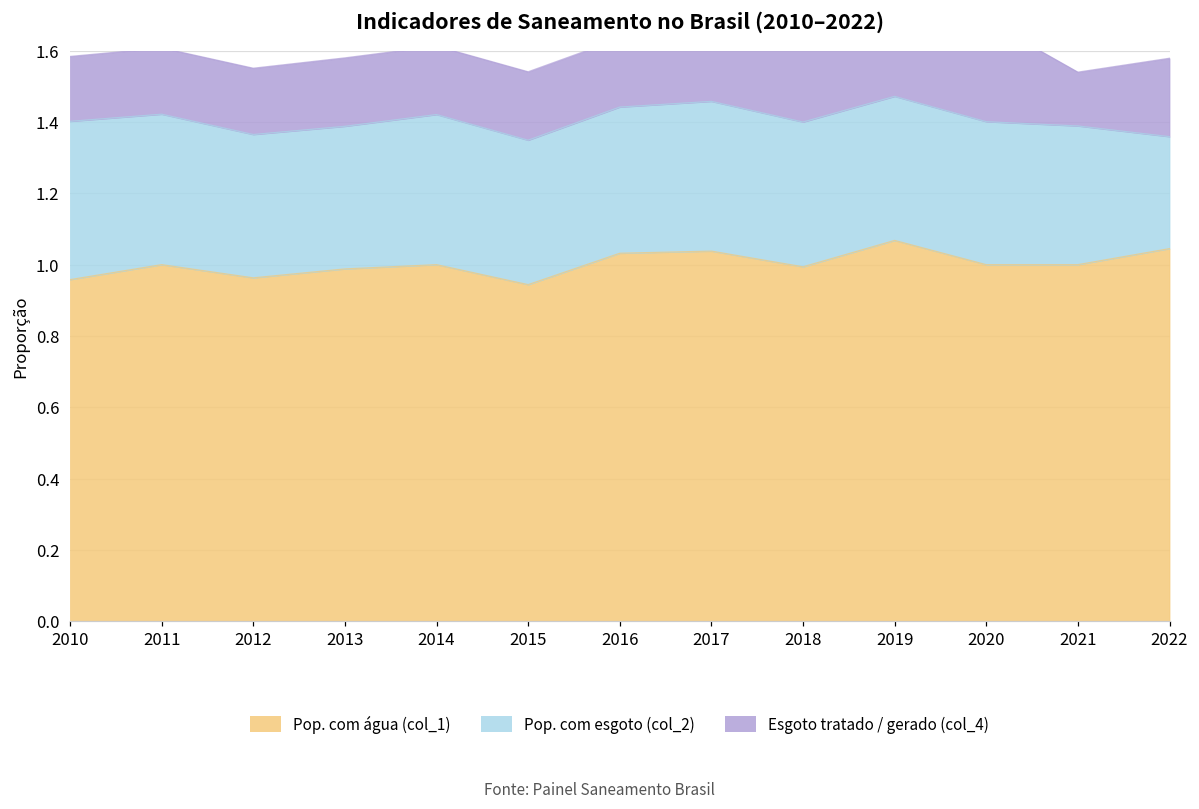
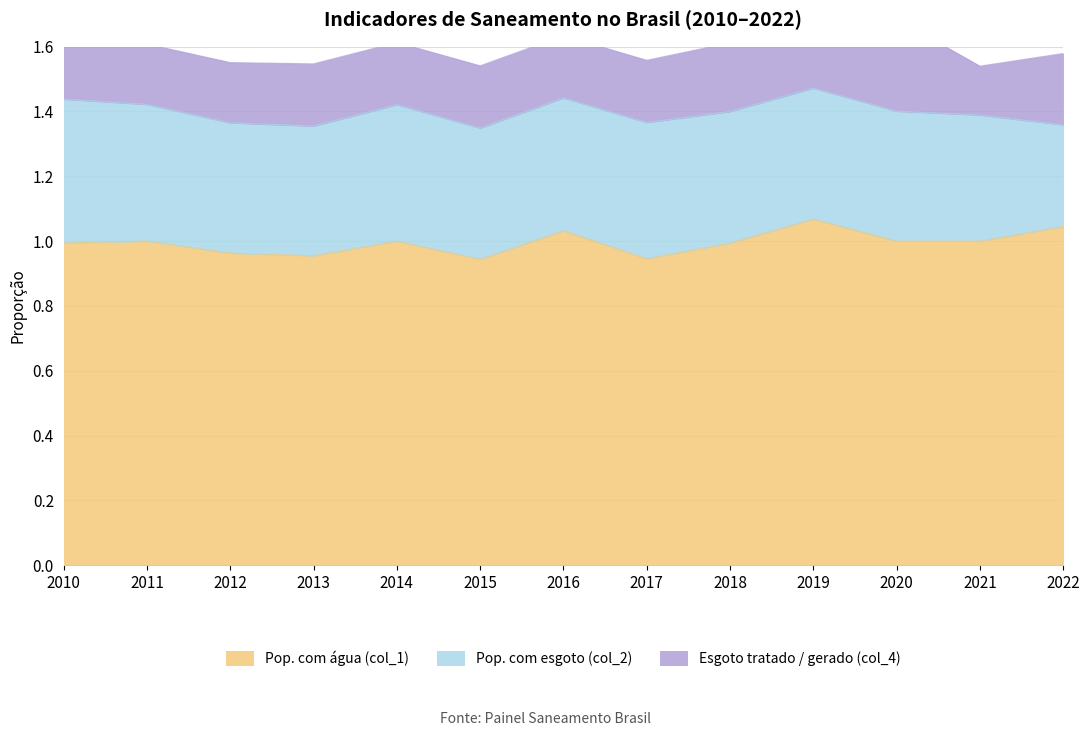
Pop. com água (col_1), 2010: 0.96 -> 0.99
Pop. com água (col_1), 2013: 0.99 -> 0.96
Pop. com água (col_1), 2017: 1.04 -> 0.95
